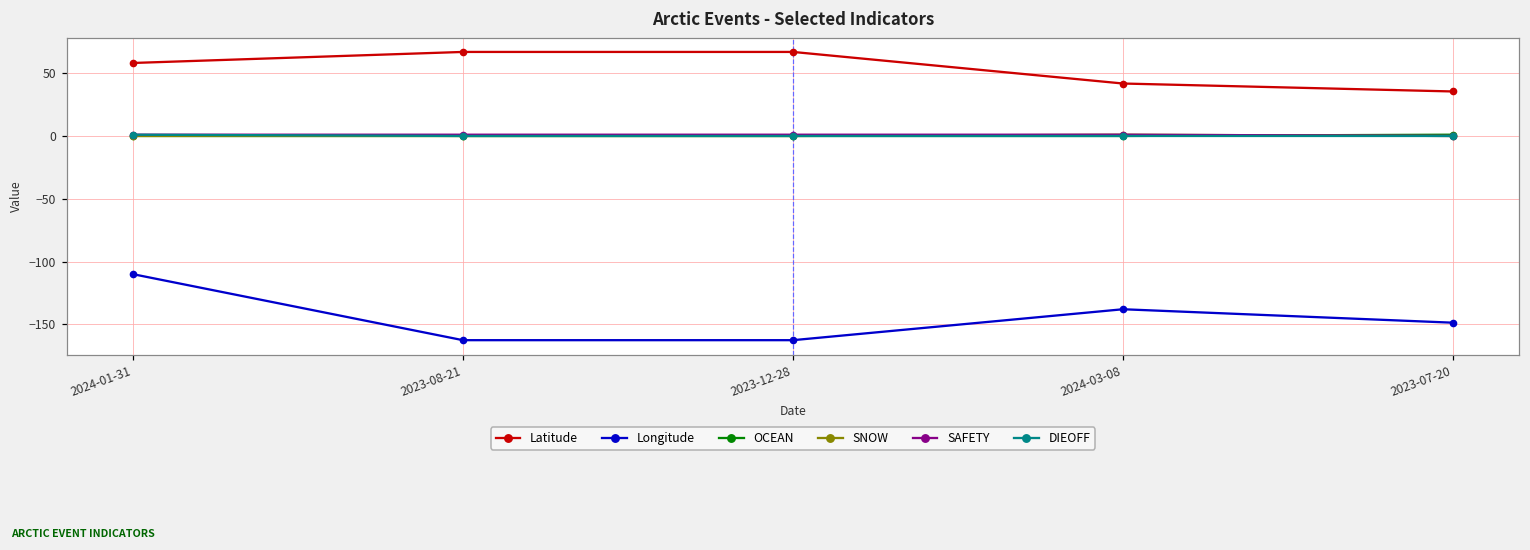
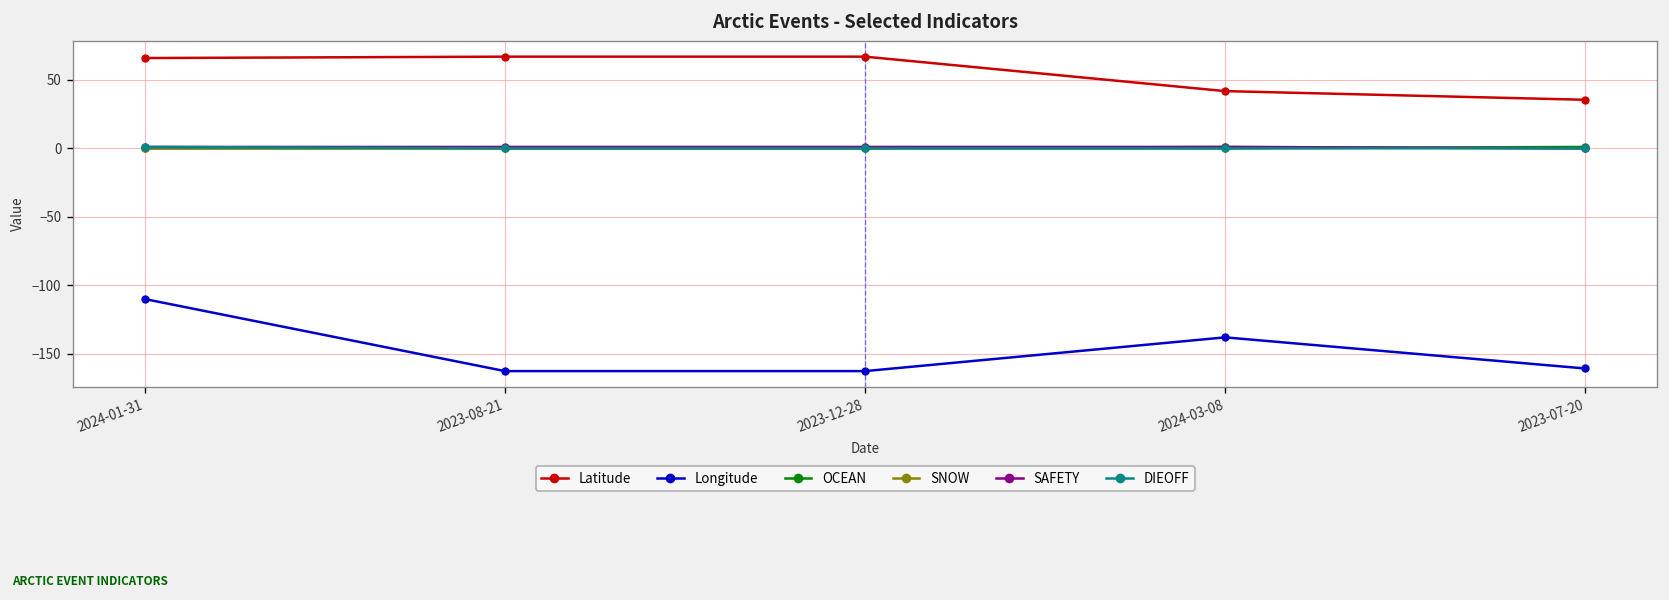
Latitude, 2024-01-31: 58 -> 66
Longitude, 2023-07-20: -149 -> -161
